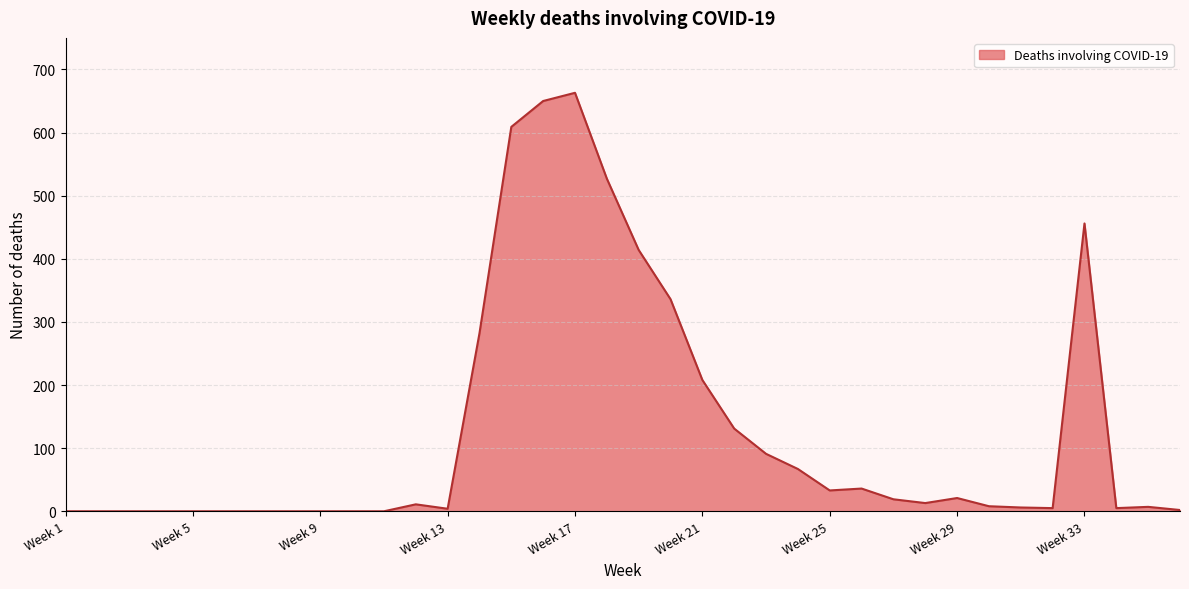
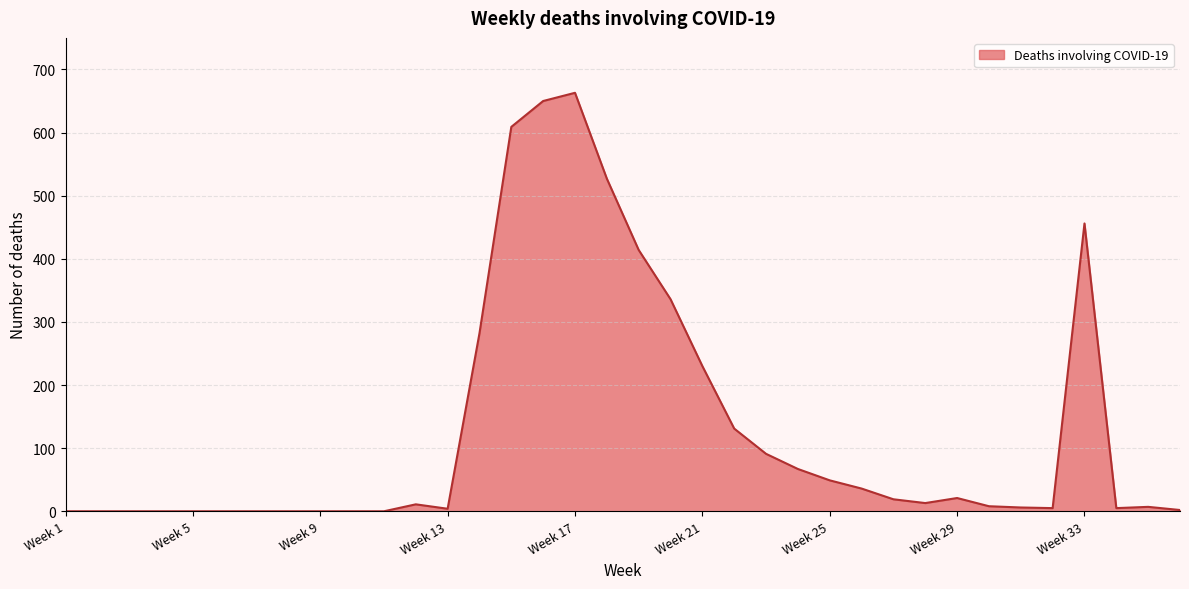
Week 21: 210 -> 230
Week 25: 30 -> 50
